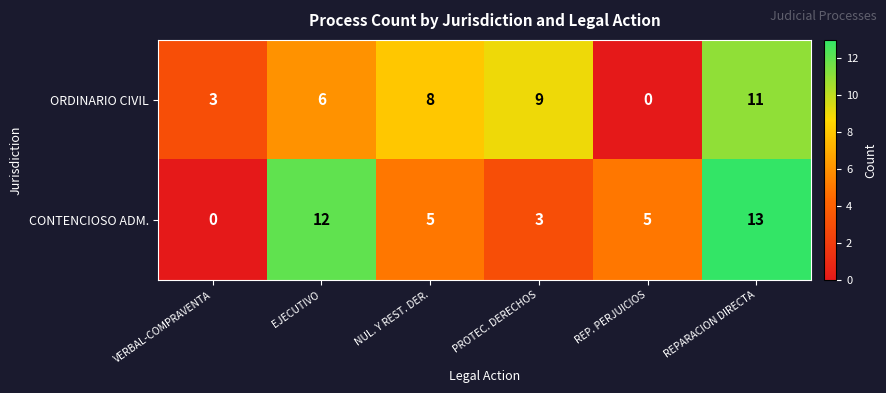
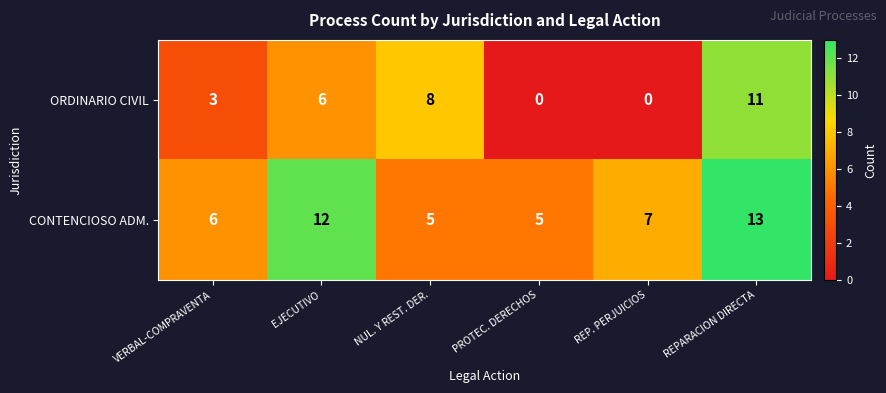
ORDINARIO CIVIL, PROTEC. DERECHOS: 9 -> 0
CONTENCIOSO ADM., VERBAL-COMPRAVENTA: 0 -> 6
CONTENCIOSO ADM., PROTEC. DERECHOS: 3 -> 5
CONTENCIOSO ADM., REP. PERJUICIOS: 5 -> 7
